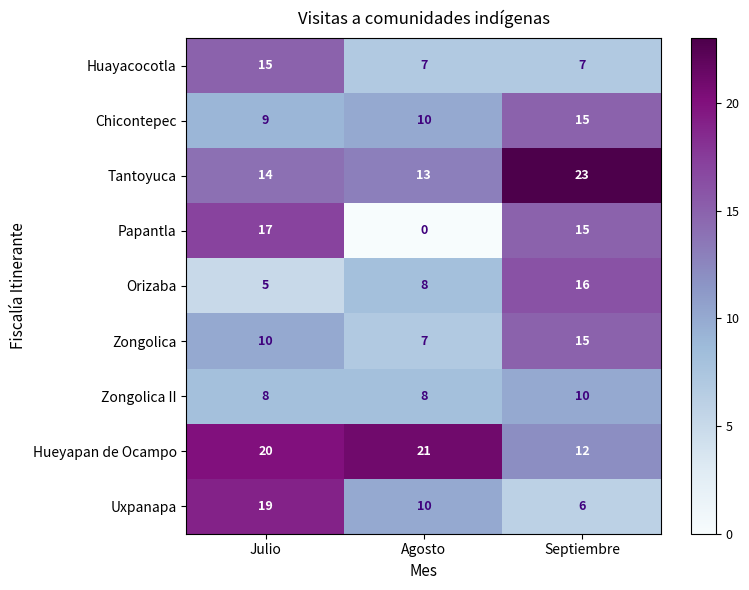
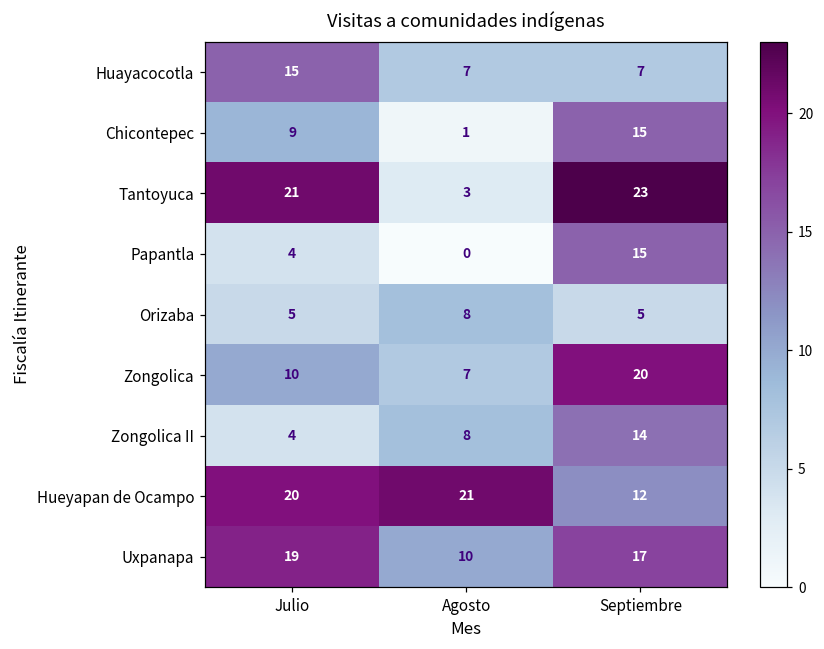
Chicontepec, Agosto: 10 -> 1
Tantoyuca, Julio: 14 -> 21
Tantoyuca, Agosto: 13 -> 3
Papantla, Julio: 17 -> 4
Orizaba, Septiembre: 16 -> 5
Zongolica, Septiembre: 15 -> 20
Zongolica II, Julio: 8 -> 4
Zongolica II, Septiembre: 10 -> 14
Uxpanapa, Septiembre: 6 -> 17
